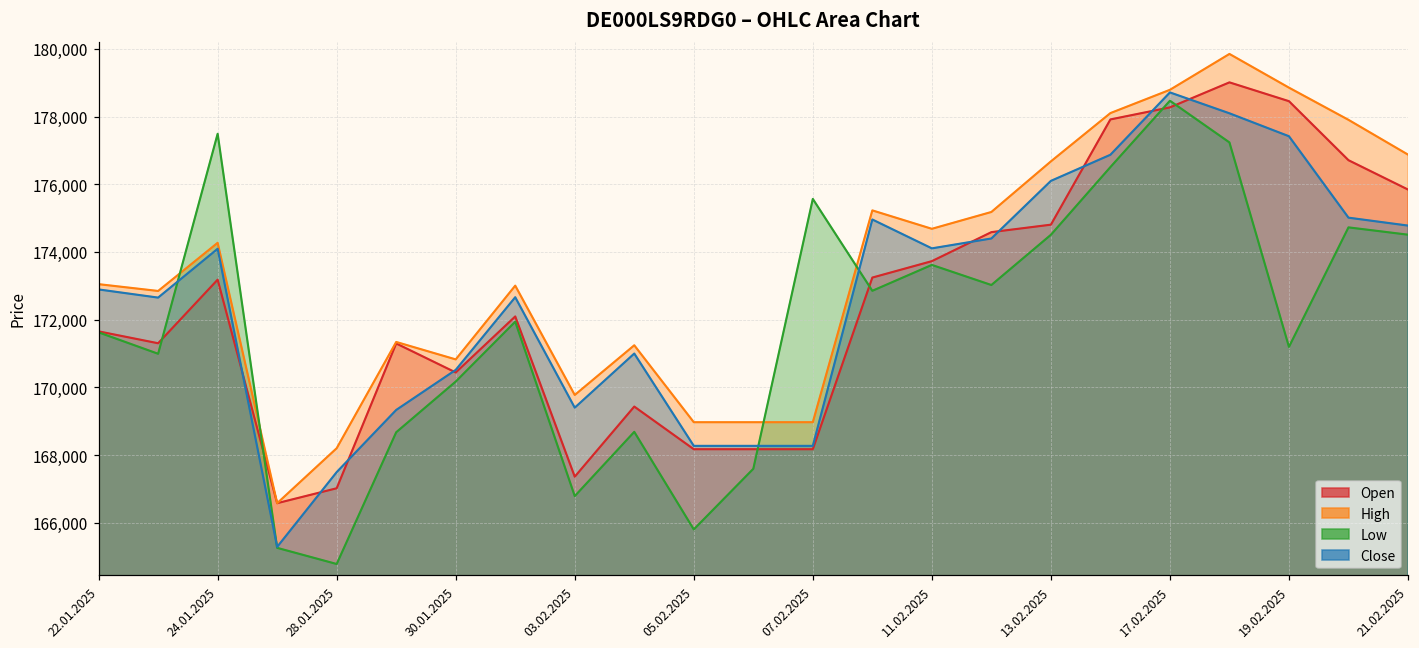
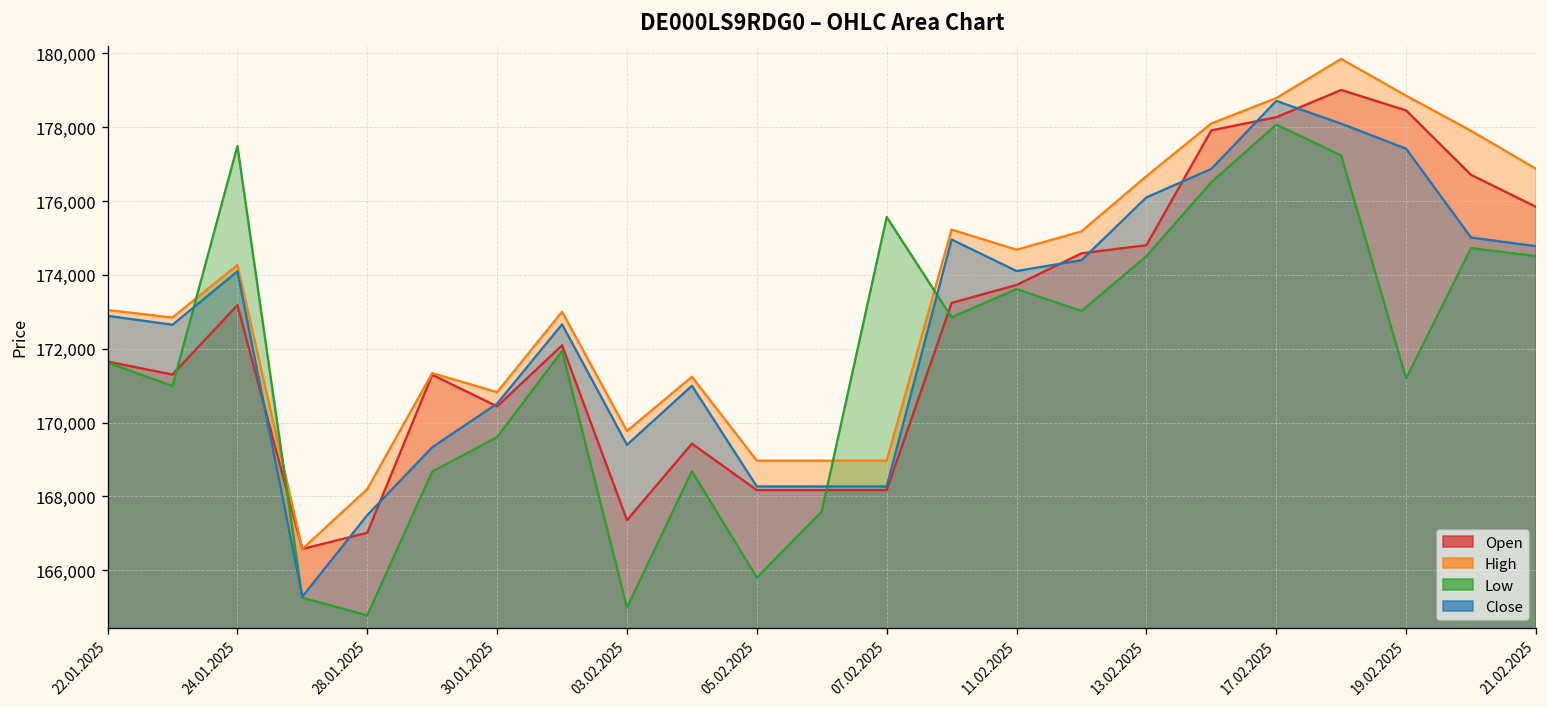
Low, 30.01.2025: 170,200 -> 169,600
Low, 03.02.2025: 166,800 -> 165,000
Low, 17.02.2025: 178,500 -> 178,100
